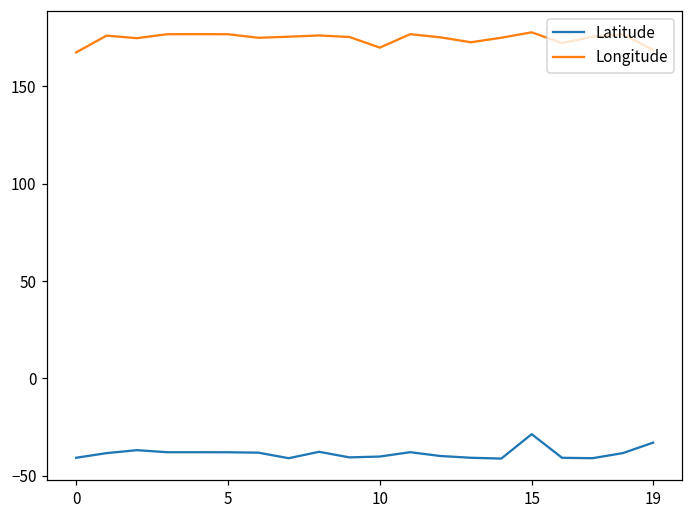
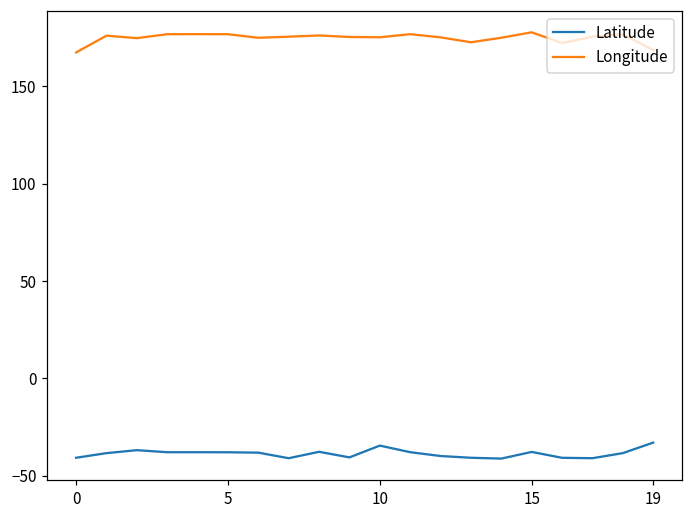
Latitude, 10: -40 -> -35
Longitude, 10: 170 -> 175
Latitude, 15: -29 -> -38
